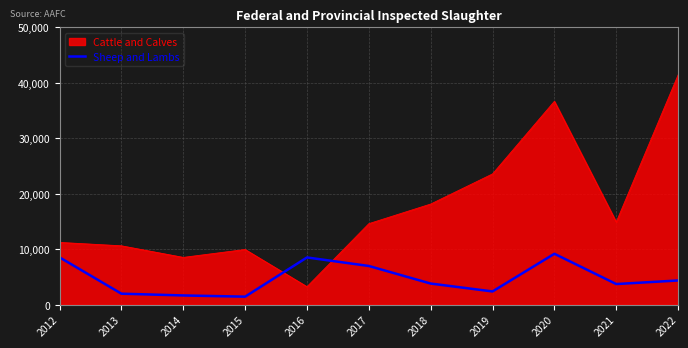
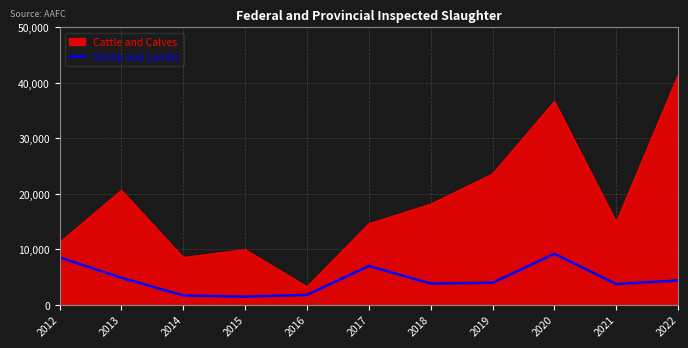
Cattle and Calves, 2013: 11,000 -> 21,000
Sheep and Lambs, 2013: 2,000 -> 5,000
Sheep and Lambs, 2016: 9,000 -> 2,000
Sheep and Lambs, 2019: 2,000 -> 4,000
